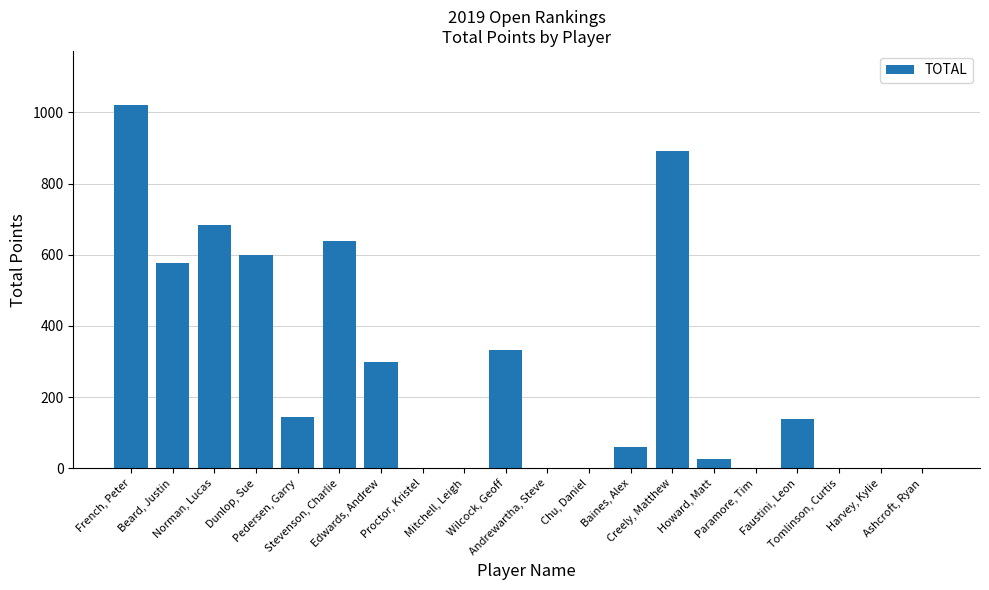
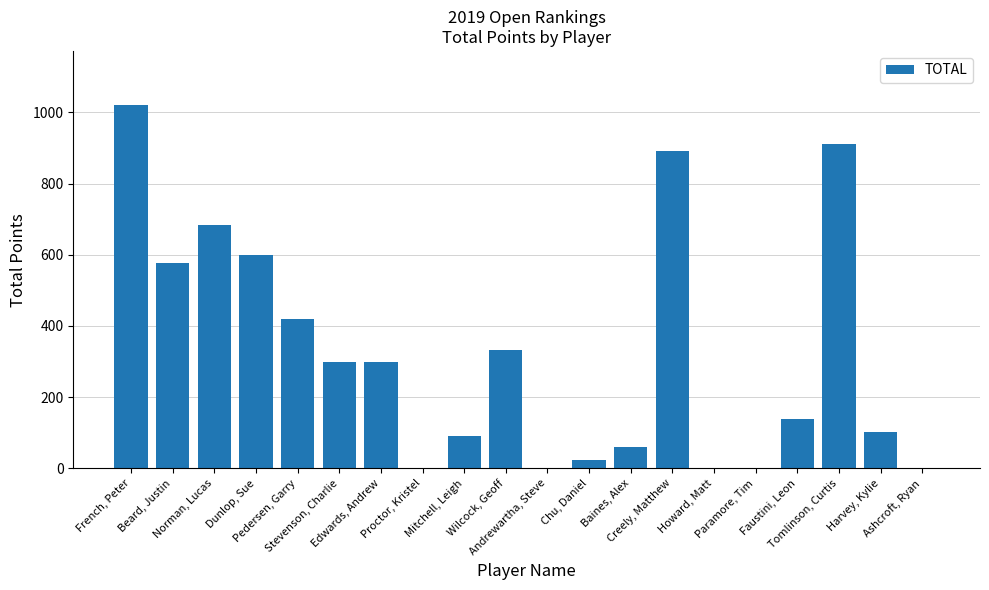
Pedersen, Garry: 150 -> 420
Stevenson, Charlie: 640 -> 300
Mitchell, Leigh: 0 -> 90
Chu, Daniel: 0 -> 20
Howard, Matt: 30 -> 0
Tomlinson, Curtis: 0 -> 910
Harvey, Kylie: 0 -> 100
